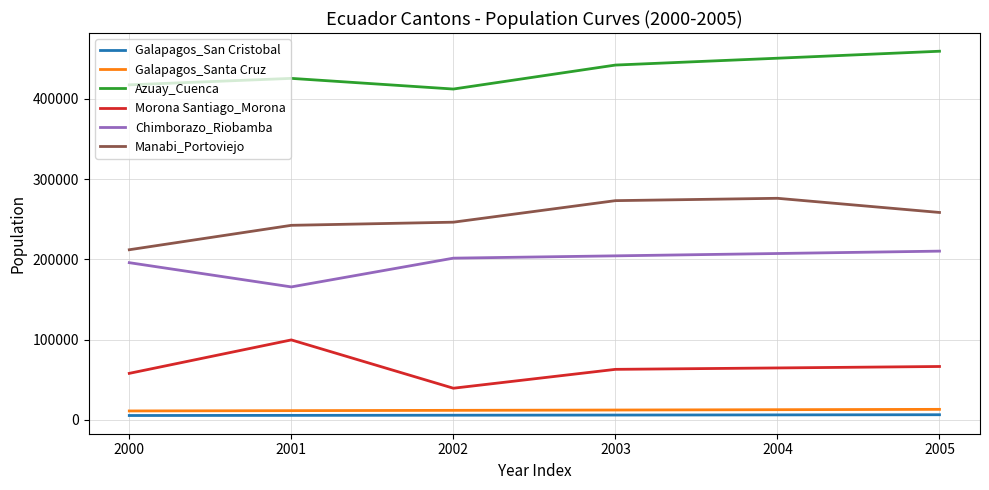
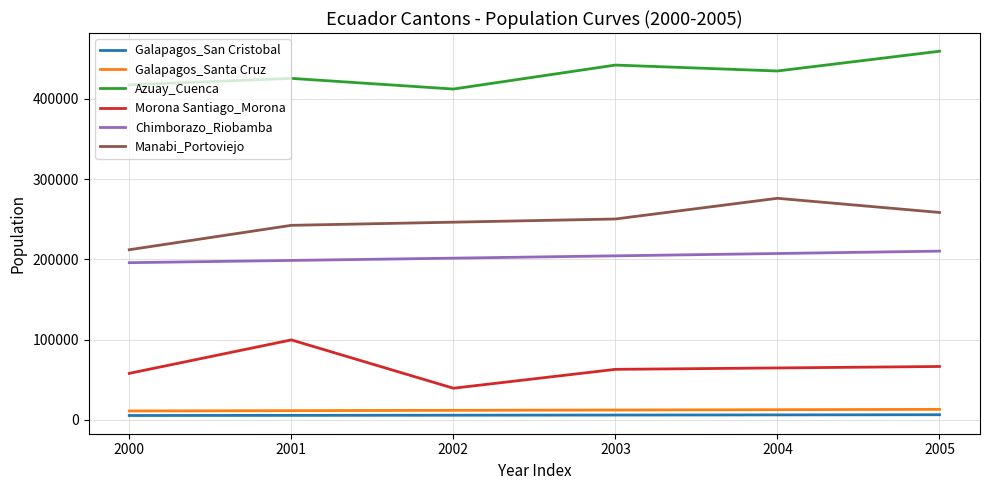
Chimborazo_Riobamba, 2001: 170000 -> 200000
Manabi_Portoviejo, 2003: 270000 -> 250000
Azuay_Cuenca, 2004: 450000 -> 430000
